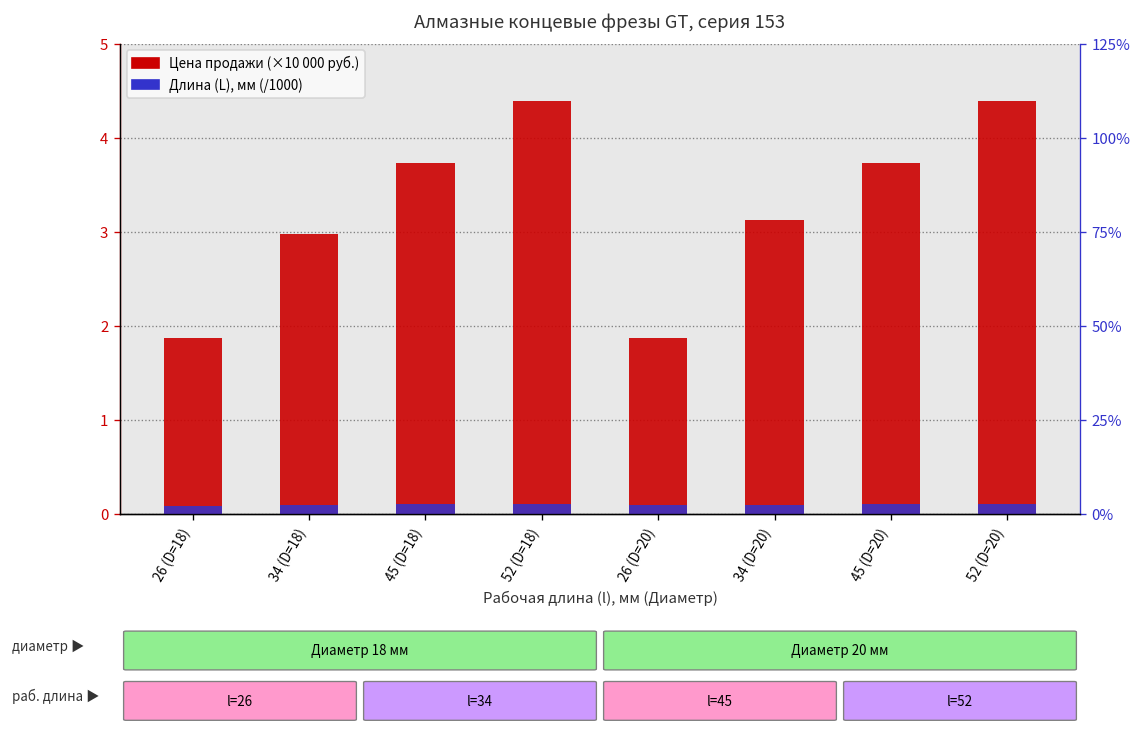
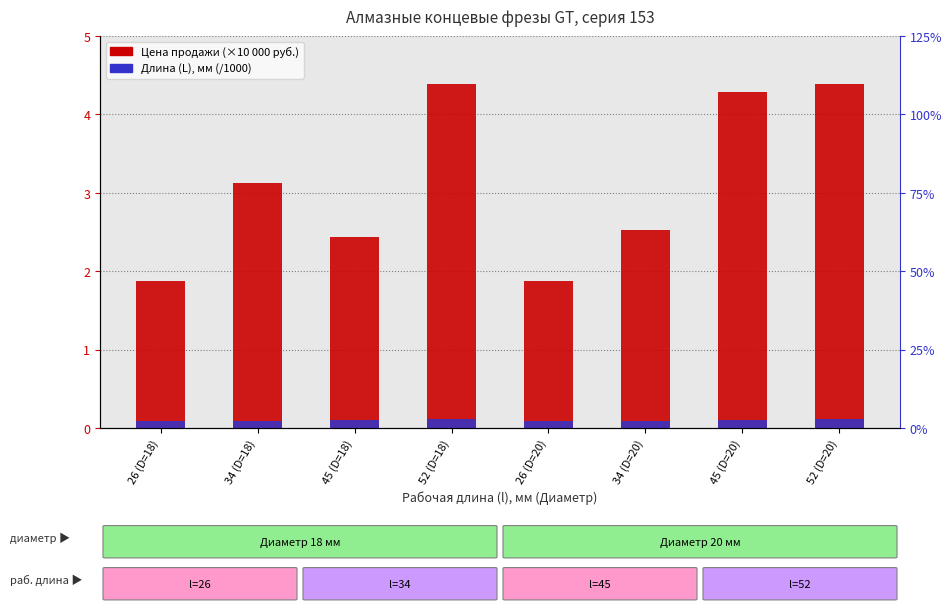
Цена продажи (×10 000 руб.), 34 (D=18): 3.0 -> 3.1
Цена продажи (×10 000 руб.), 45 (D=18): 3.7 -> 2.4
Цена продажи (×10 000 руб.), 34 (D=20): 3.1 -> 2.5
Цена продажи (×10 000 руб.), 45 (D=20): 3.7 -> 4.3
